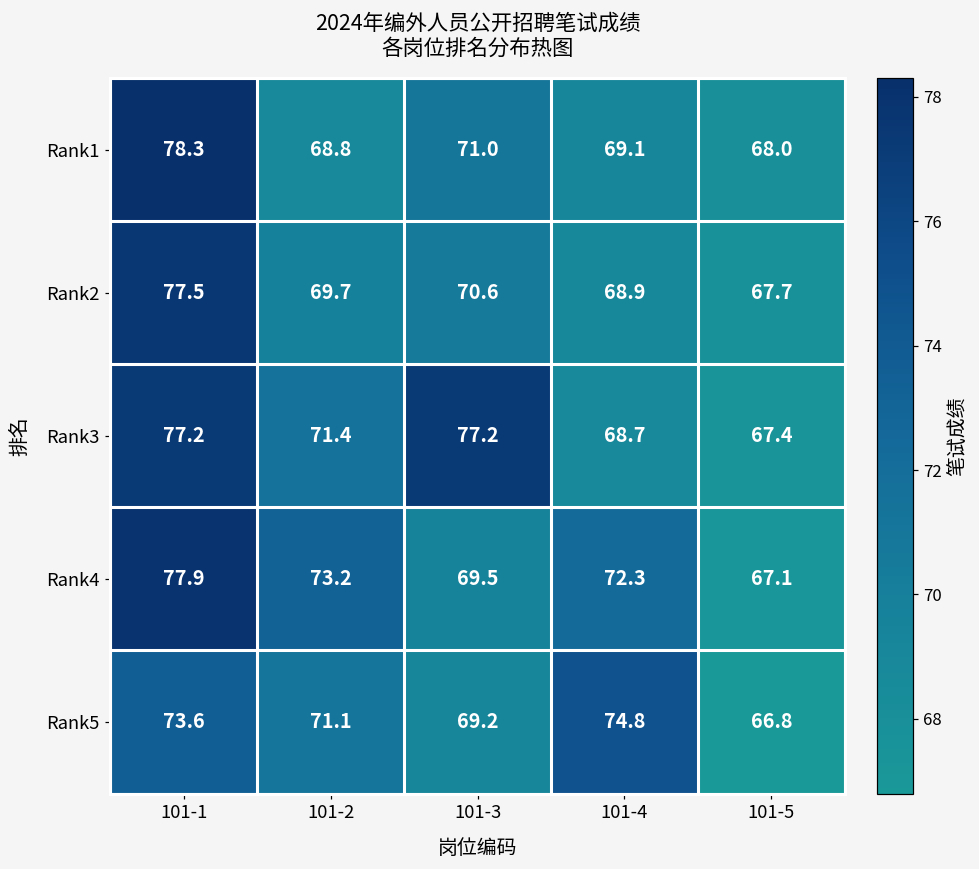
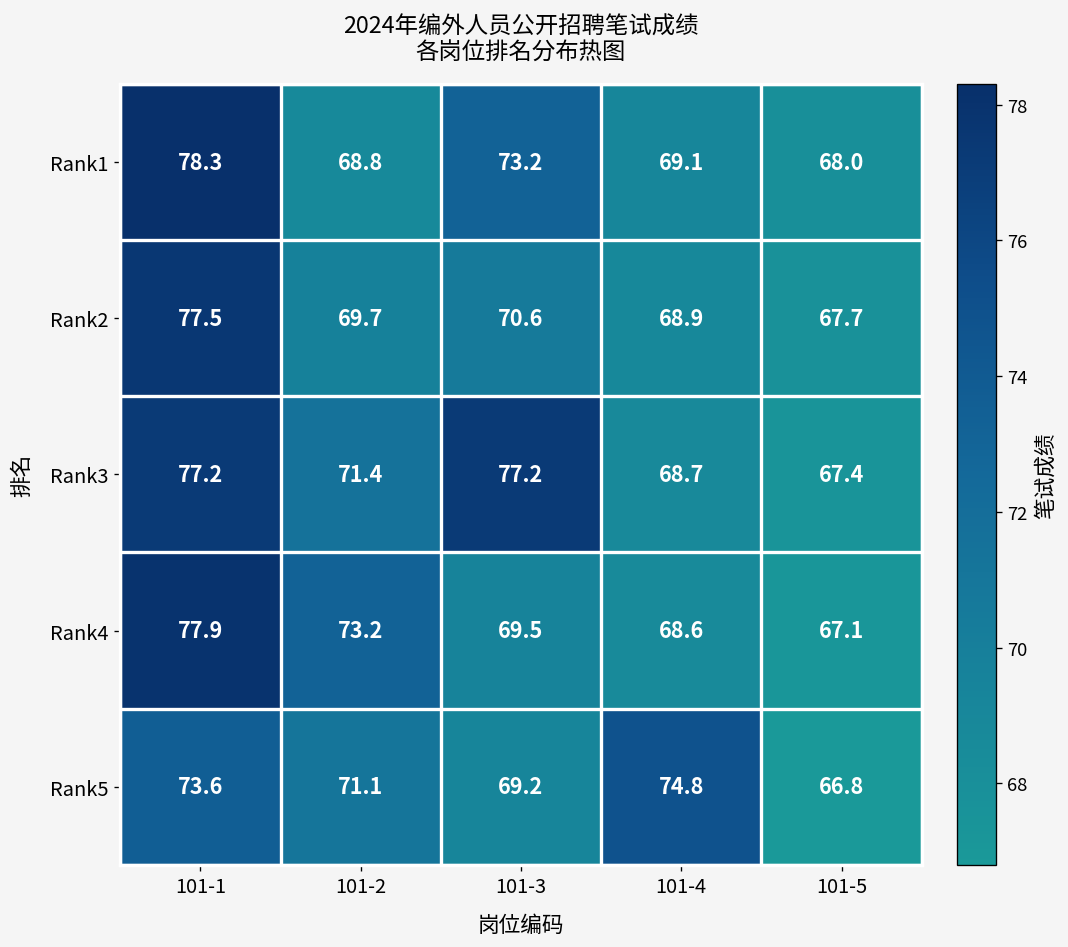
Rank1, 101-3: 71.0 -> 73.2
Rank4, 101-4: 72.3 -> 68.6
